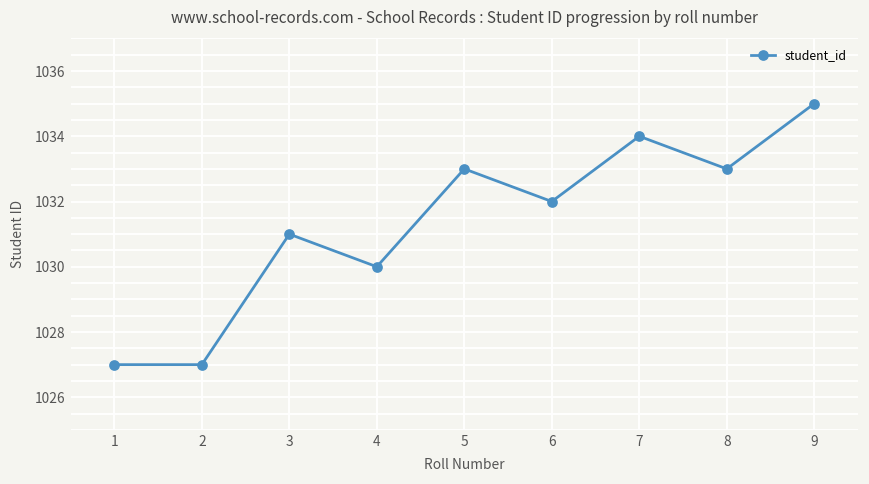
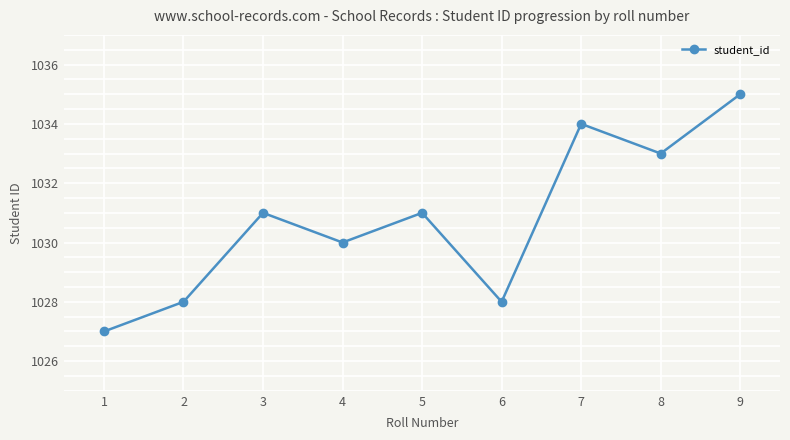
2: 1027 -> 1028
5: 1033 -> 1031
6: 1032 -> 1028
